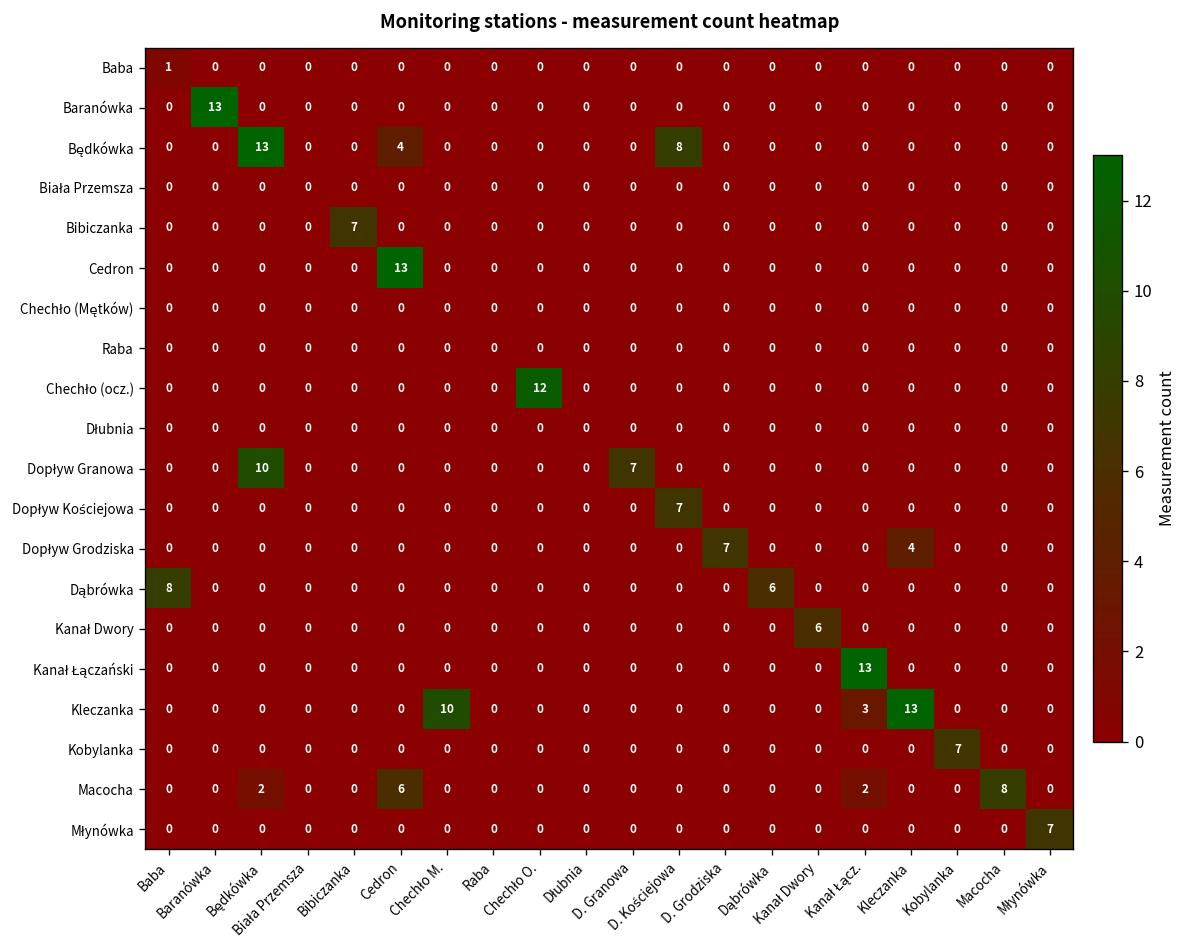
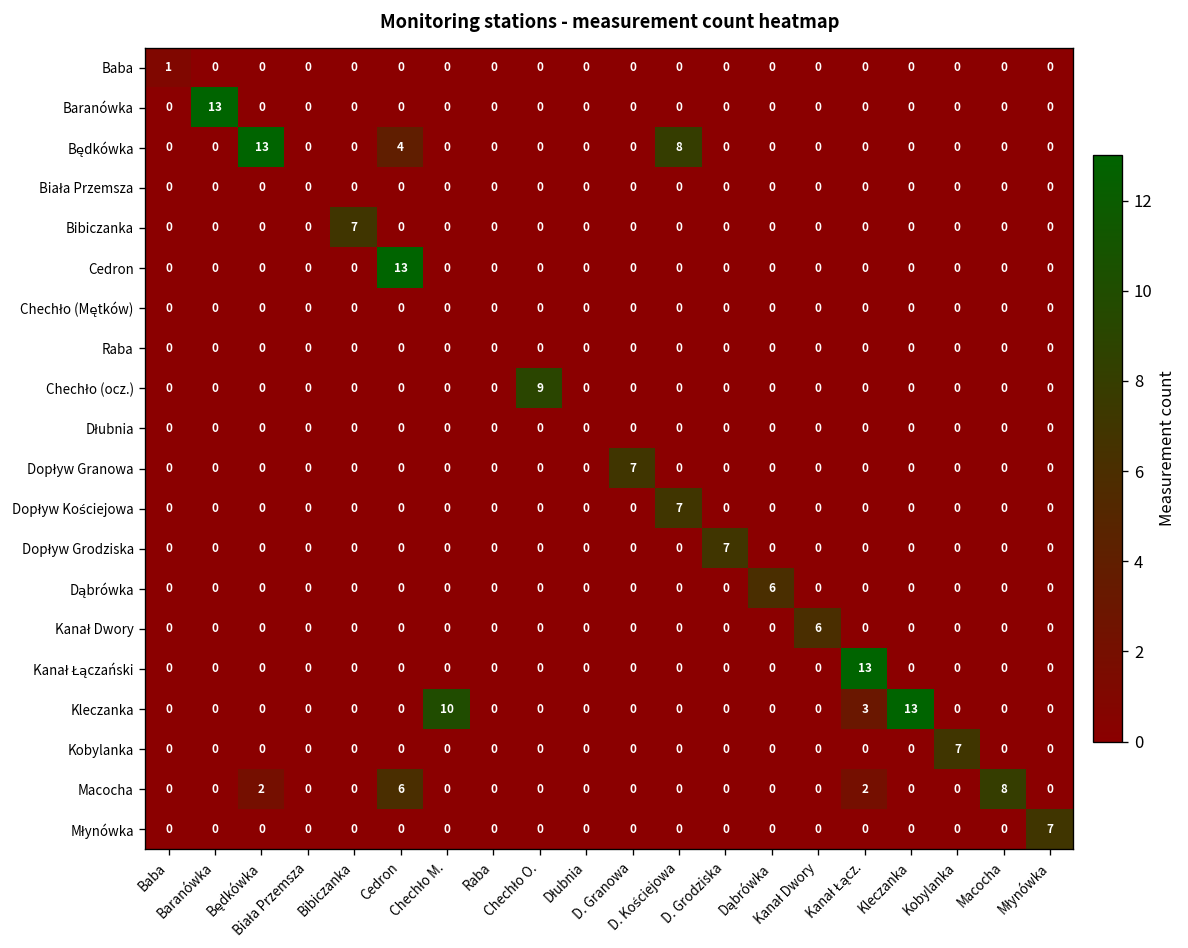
Chechło (ocz.), Chechło O.: 12 -> 9
Dopływ Granowa, Będkówka: 10 -> 0
Dopływ Grodziska, Kleczanka: 4 -> 0
Dąbrówka, Baba: 8 -> 0
